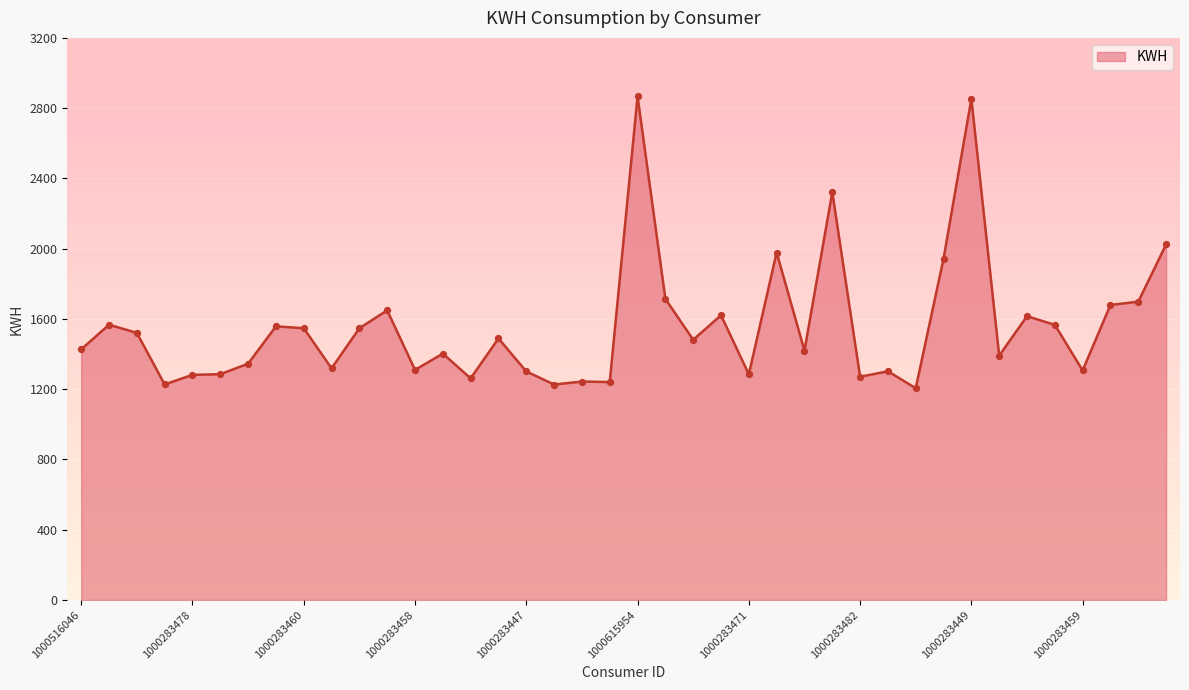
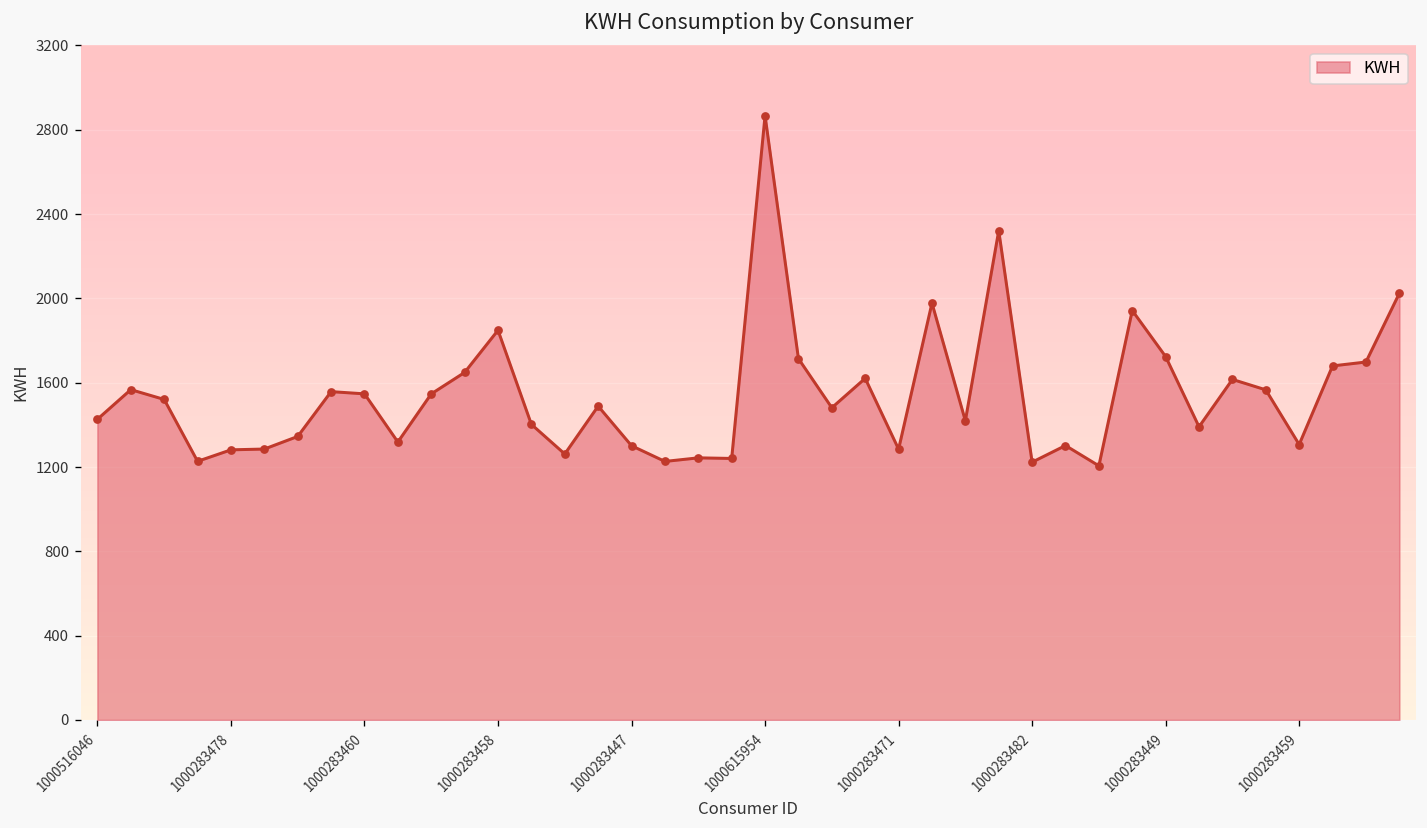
1000283458: 1310 -> 1850
1000283482: 1270 -> 1220
1000283449: 2850 -> 1720
